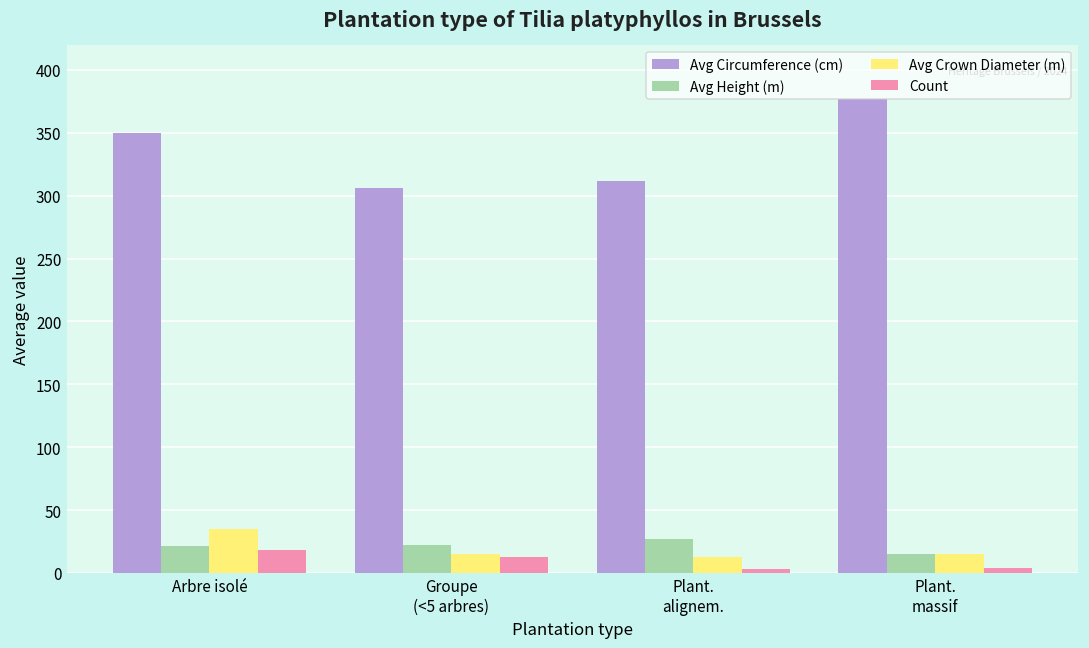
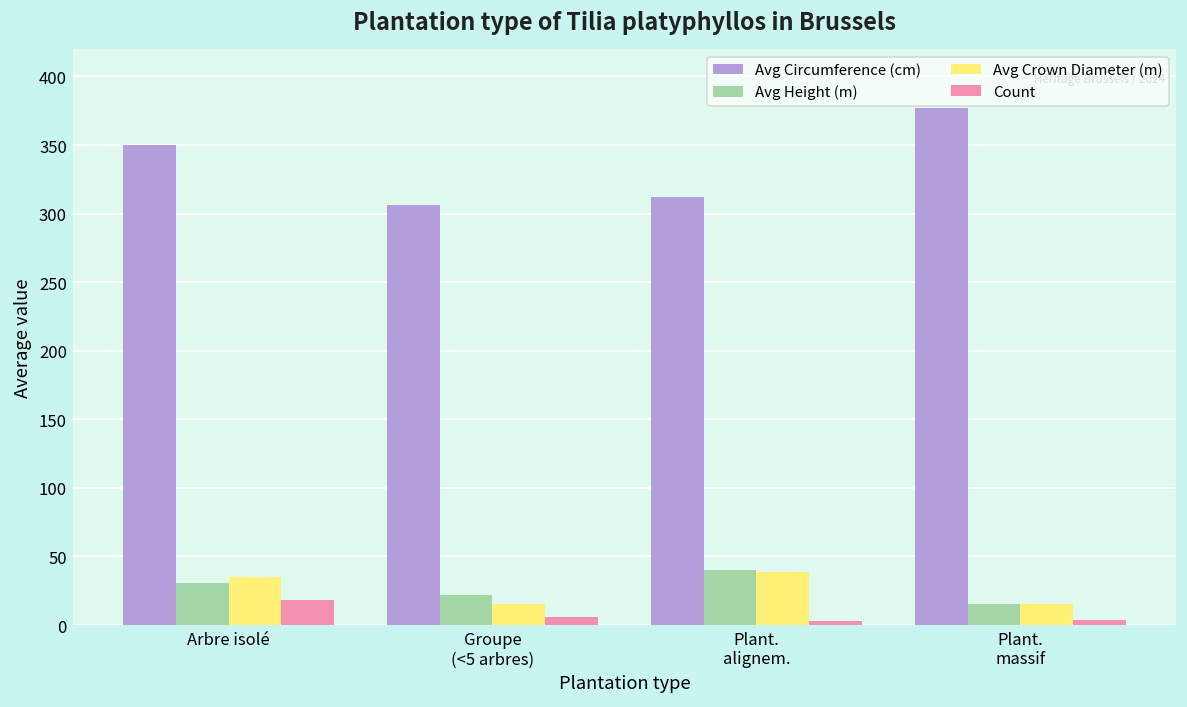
Avg Height (m), Arbre isolé: 21 -> 31
Count, Groupe (<5 arbres): 13 -> 6
Avg Height (m), Plant. alignem.: 27 -> 40
Avg Crown Diameter (m), Plant. alignem.: 13 -> 39
